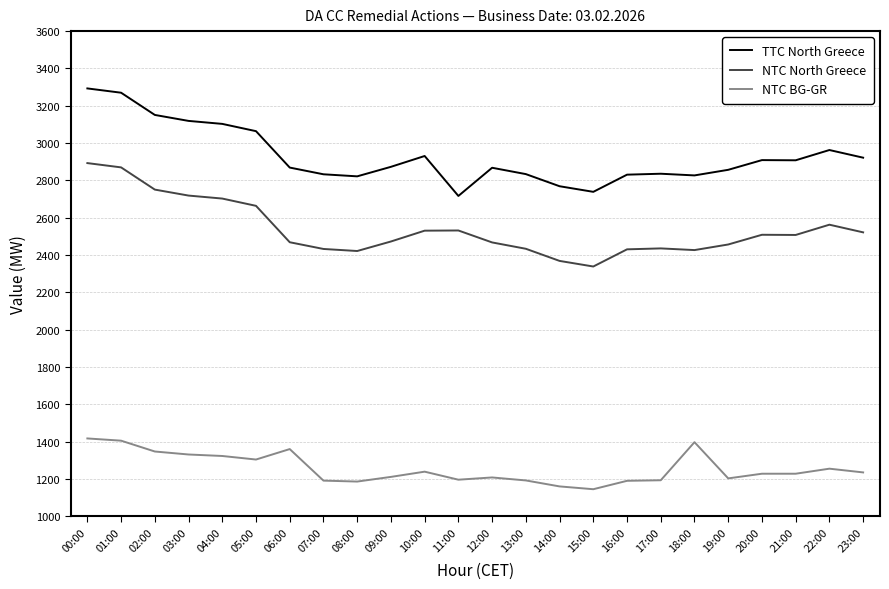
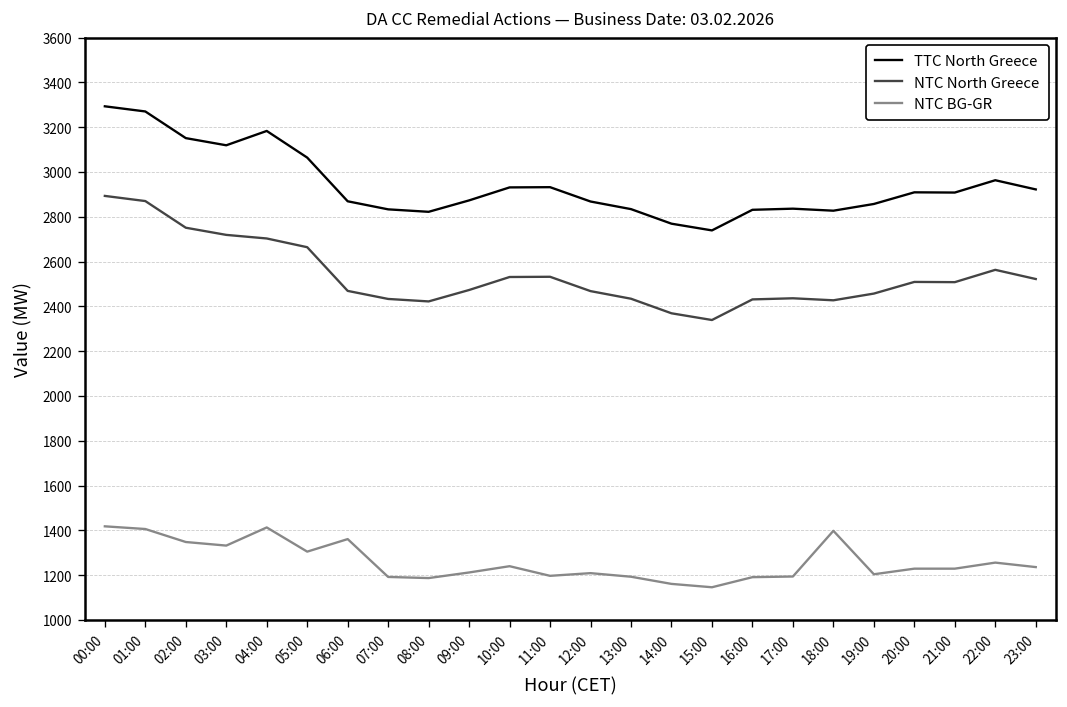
TTC North Greece, 04:00: 3100 -> 3180
NTC BG-GR, 04:00: 1320 -> 1410
TTC North Greece, 11:00: 2720 -> 2930
